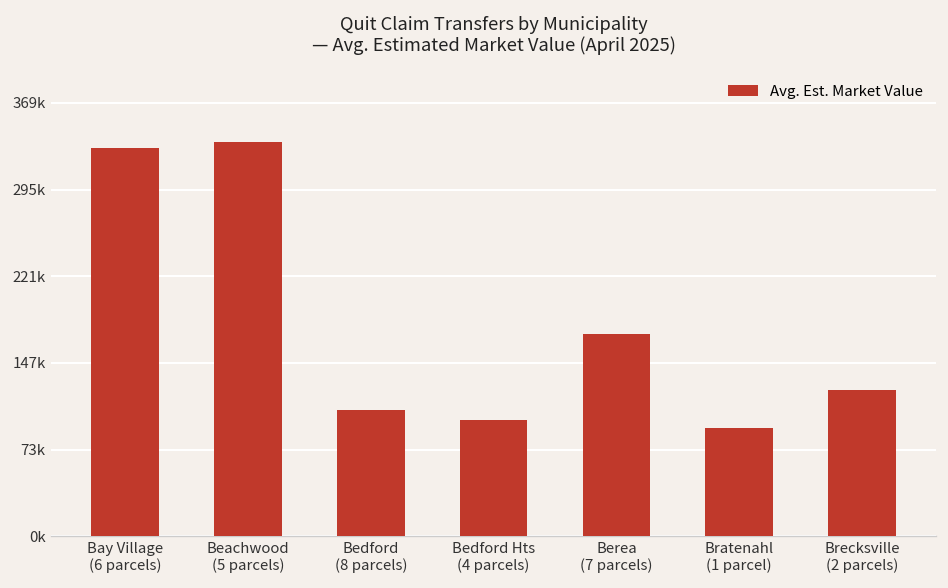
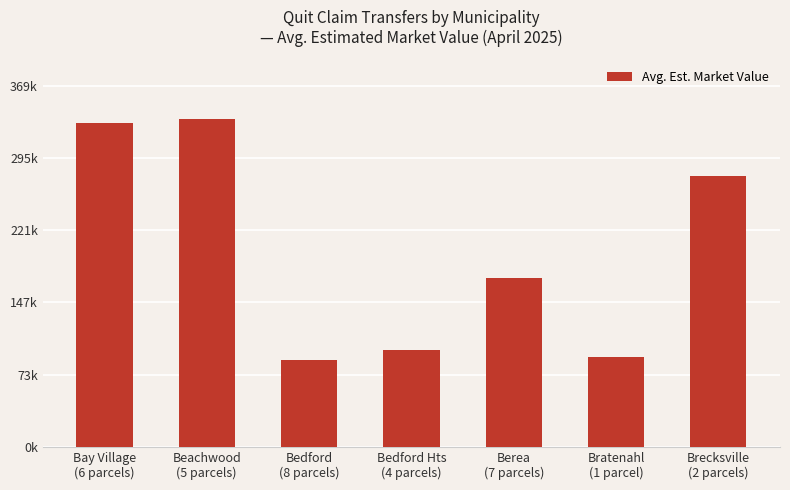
Bedford (8 parcels): 110000 -> 90000
Brecksville (2 parcels): 130000 -> 280000
